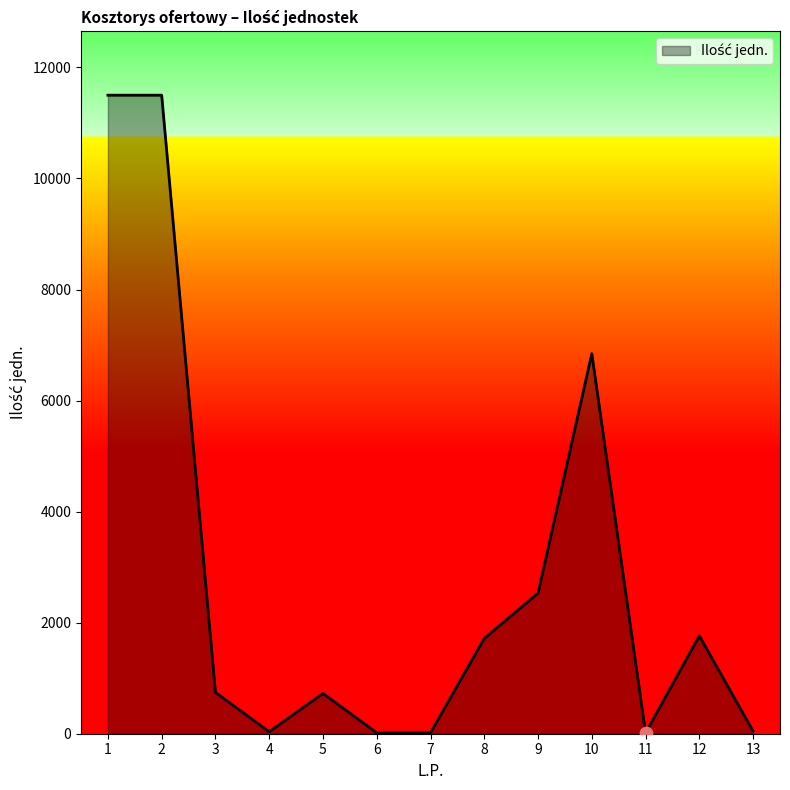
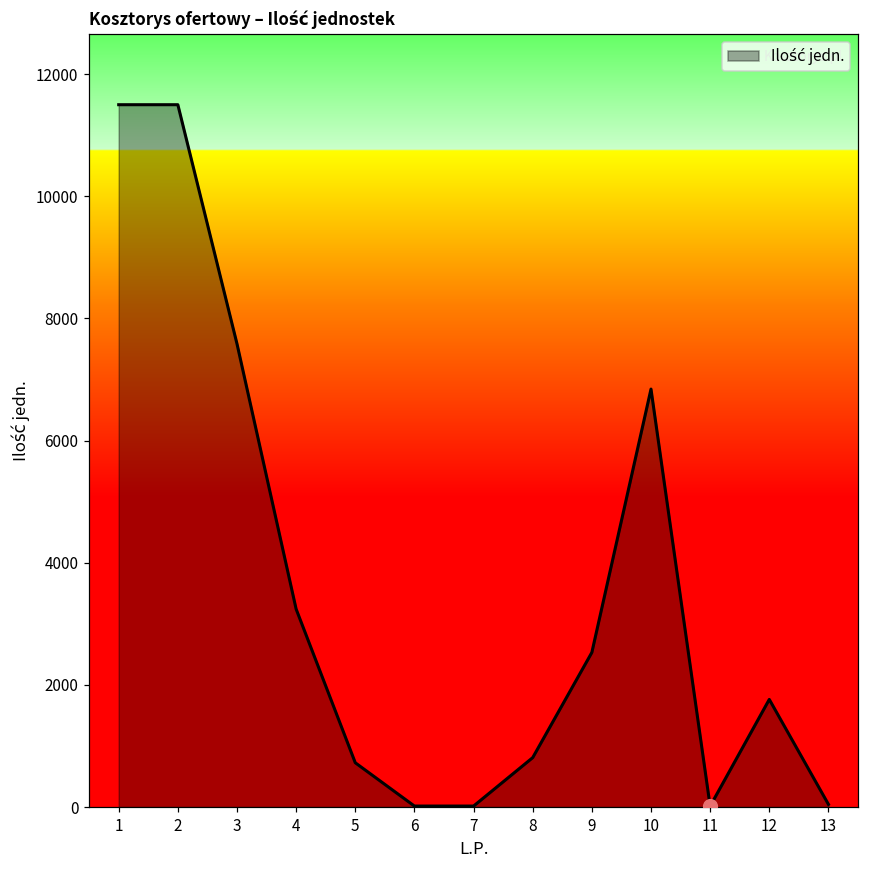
Ilość jedn., 3: 700 -> 7600
Ilość jedn., 4: 0 -> 3200
Ilość jedn., 8: 1700 -> 800
